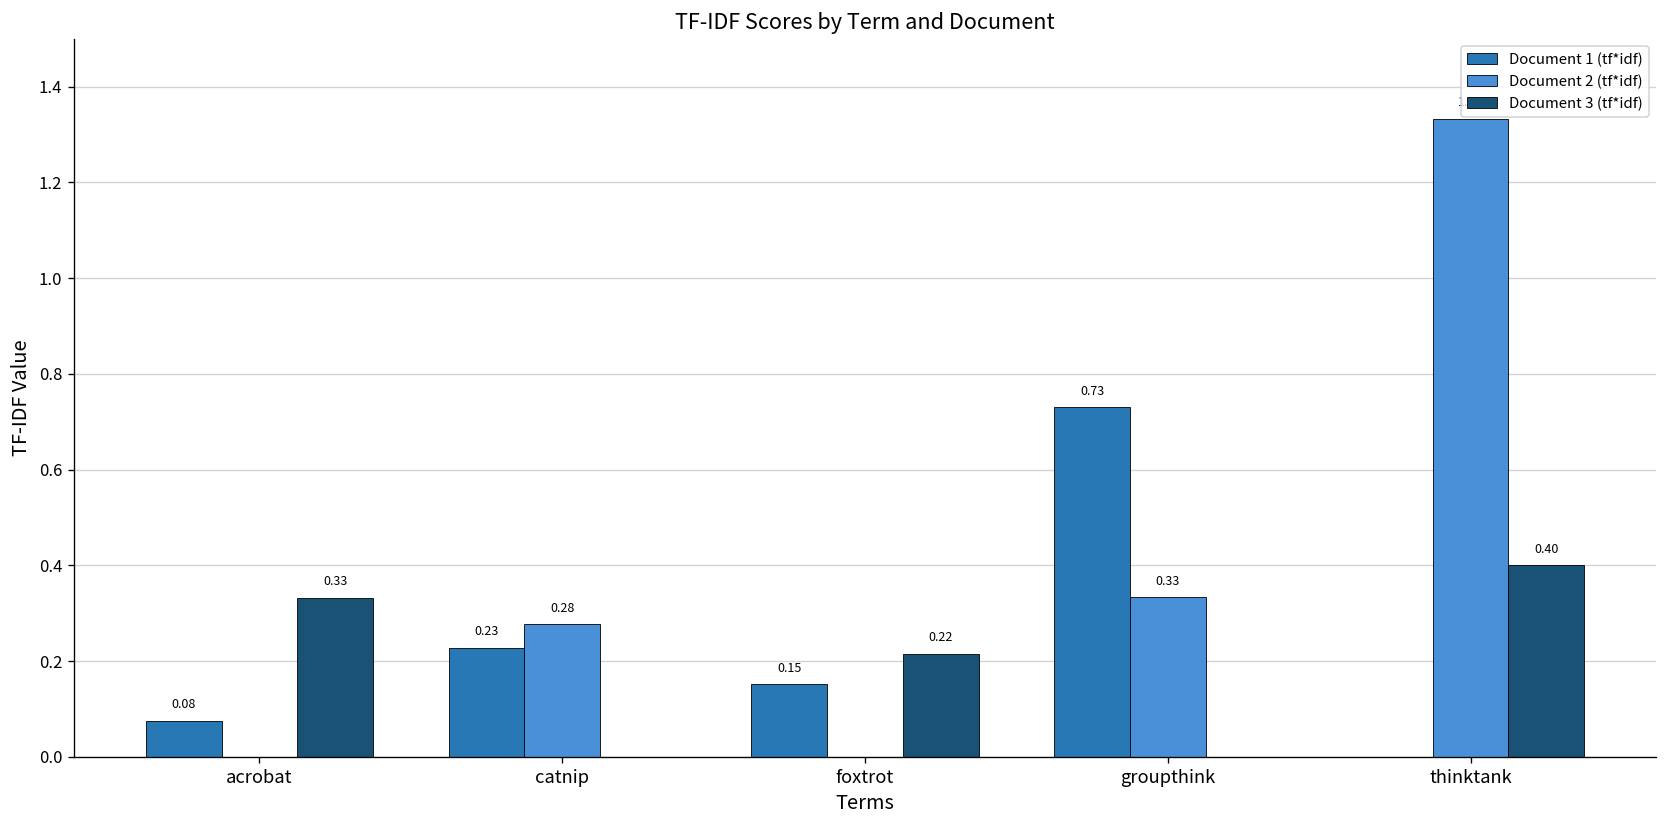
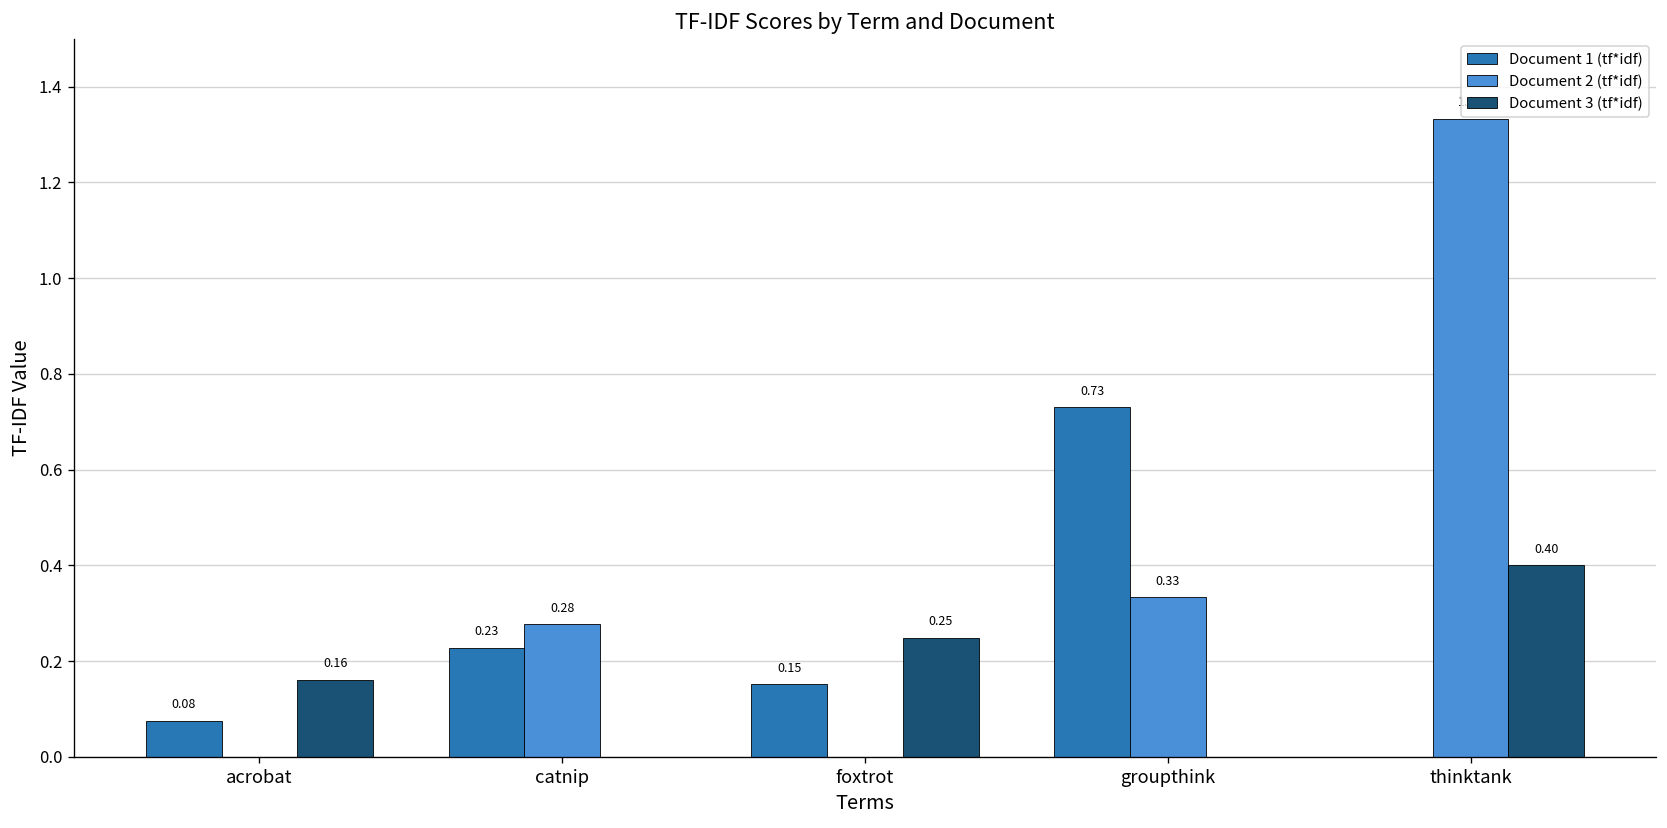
Document 3 (tf*idf), acrobat: 0.33 -> 0.16
Document 3 (tf*idf), foxtrot: 0.22 -> 0.25
